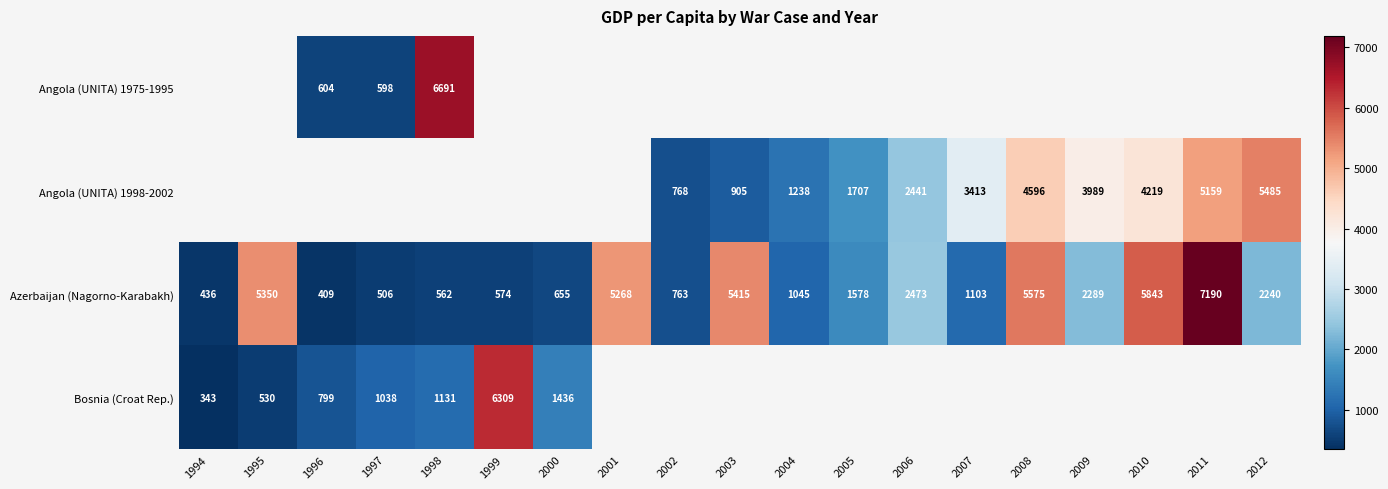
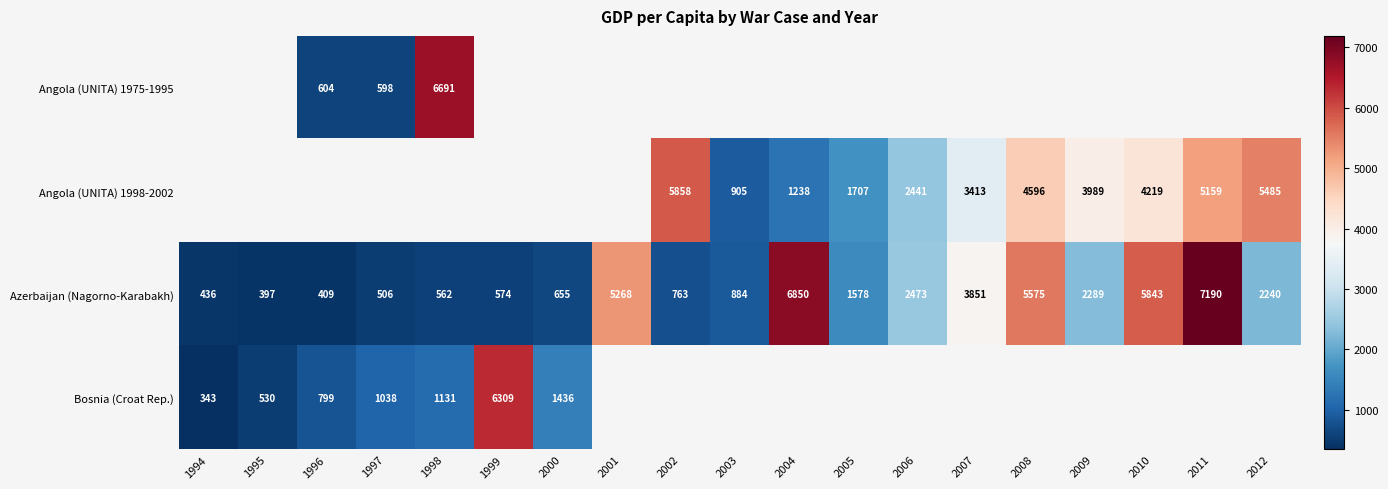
Angola (UNITA) 1998-2002, 2002: 768 -> 5858
Azerbaijan (Nagorno-Karabakh), 1995: 5350 -> 397
Azerbaijan (Nagorno-Karabakh), 2003: 5415 -> 884
Azerbaijan (Nagorno-Karabakh), 2004: 1045 -> 6850
Azerbaijan (Nagorno-Karabakh), 2007: 1103 -> 3851
